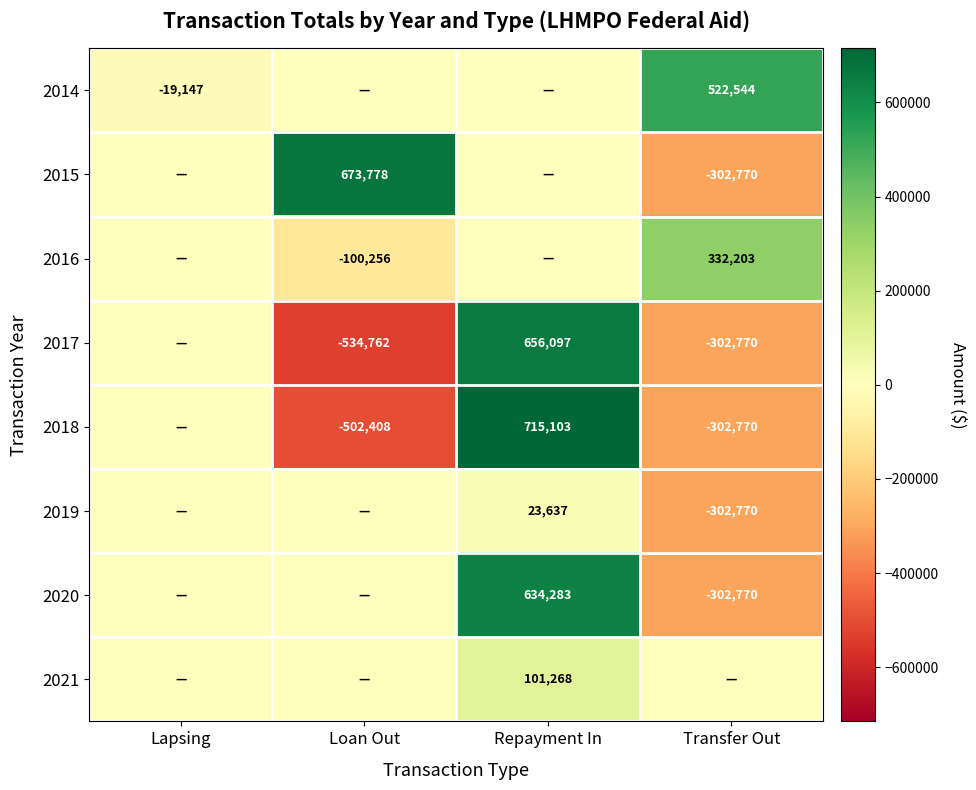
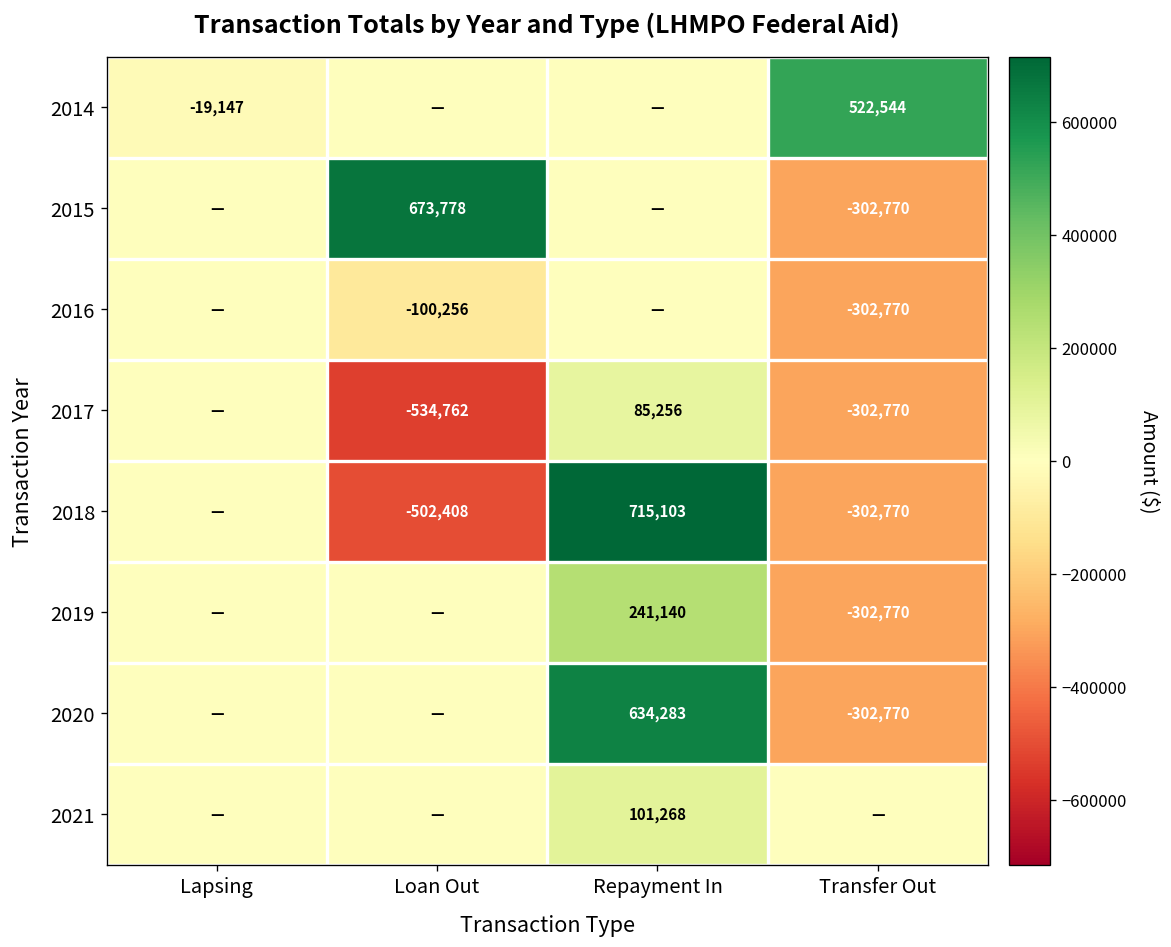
2016, Transfer Out: 332,203 -> -302,770
2017, Repayment In: 656,097 -> 85,256
2019, Repayment In: 23,637 -> 241,140
